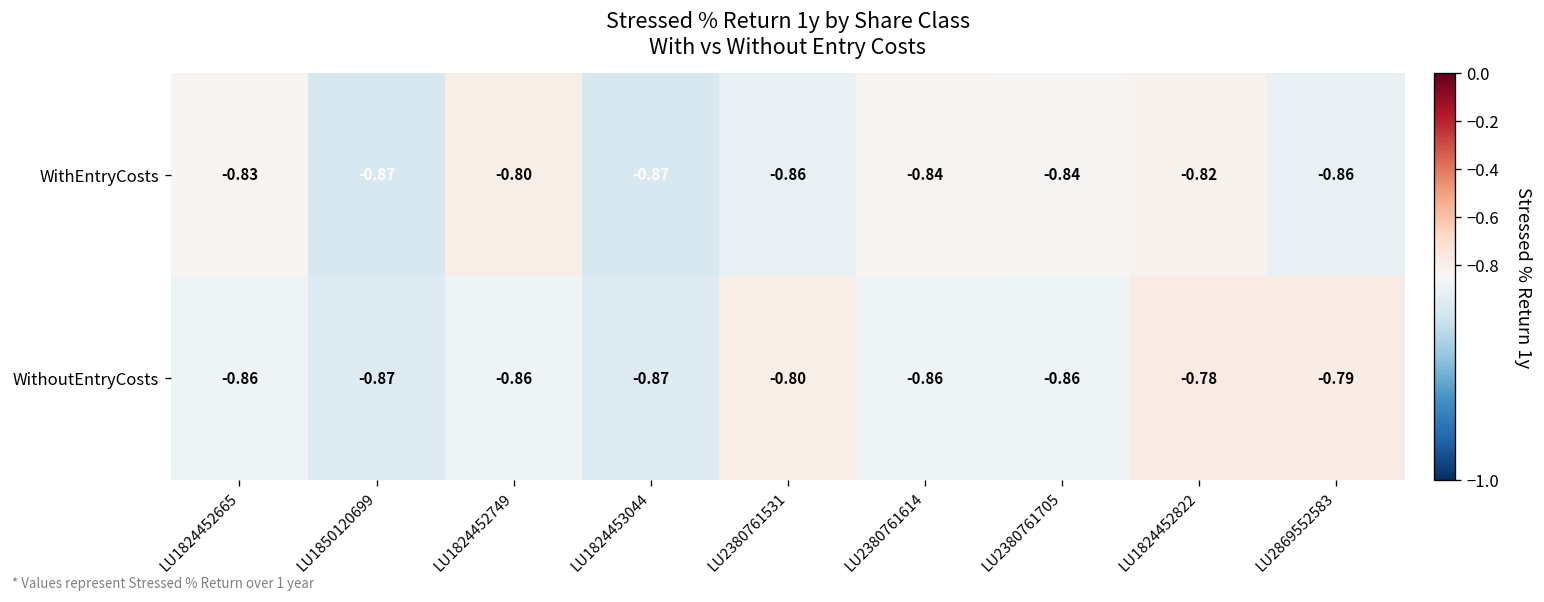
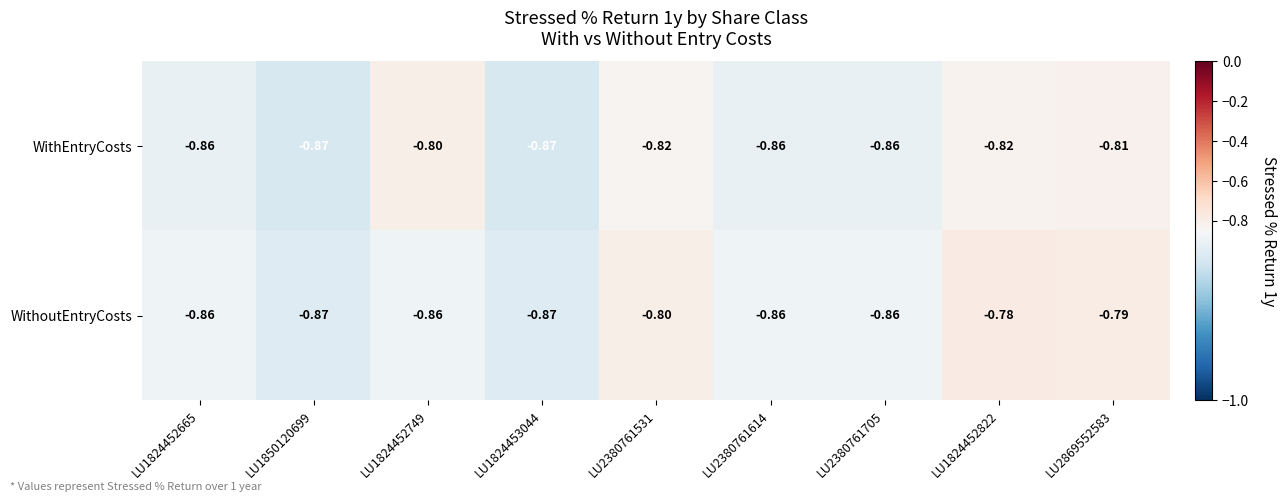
WithEntryCosts, LU1824452665: -0.83 -> -0.86
WithEntryCosts, LU2380761531: -0.86 -> -0.82
WithEntryCosts, LU2380761614: -0.84 -> -0.86
WithEntryCosts, LU2380761705: -0.84 -> -0.86
WithEntryCosts, LU2869552583: -0.86 -> -0.81
